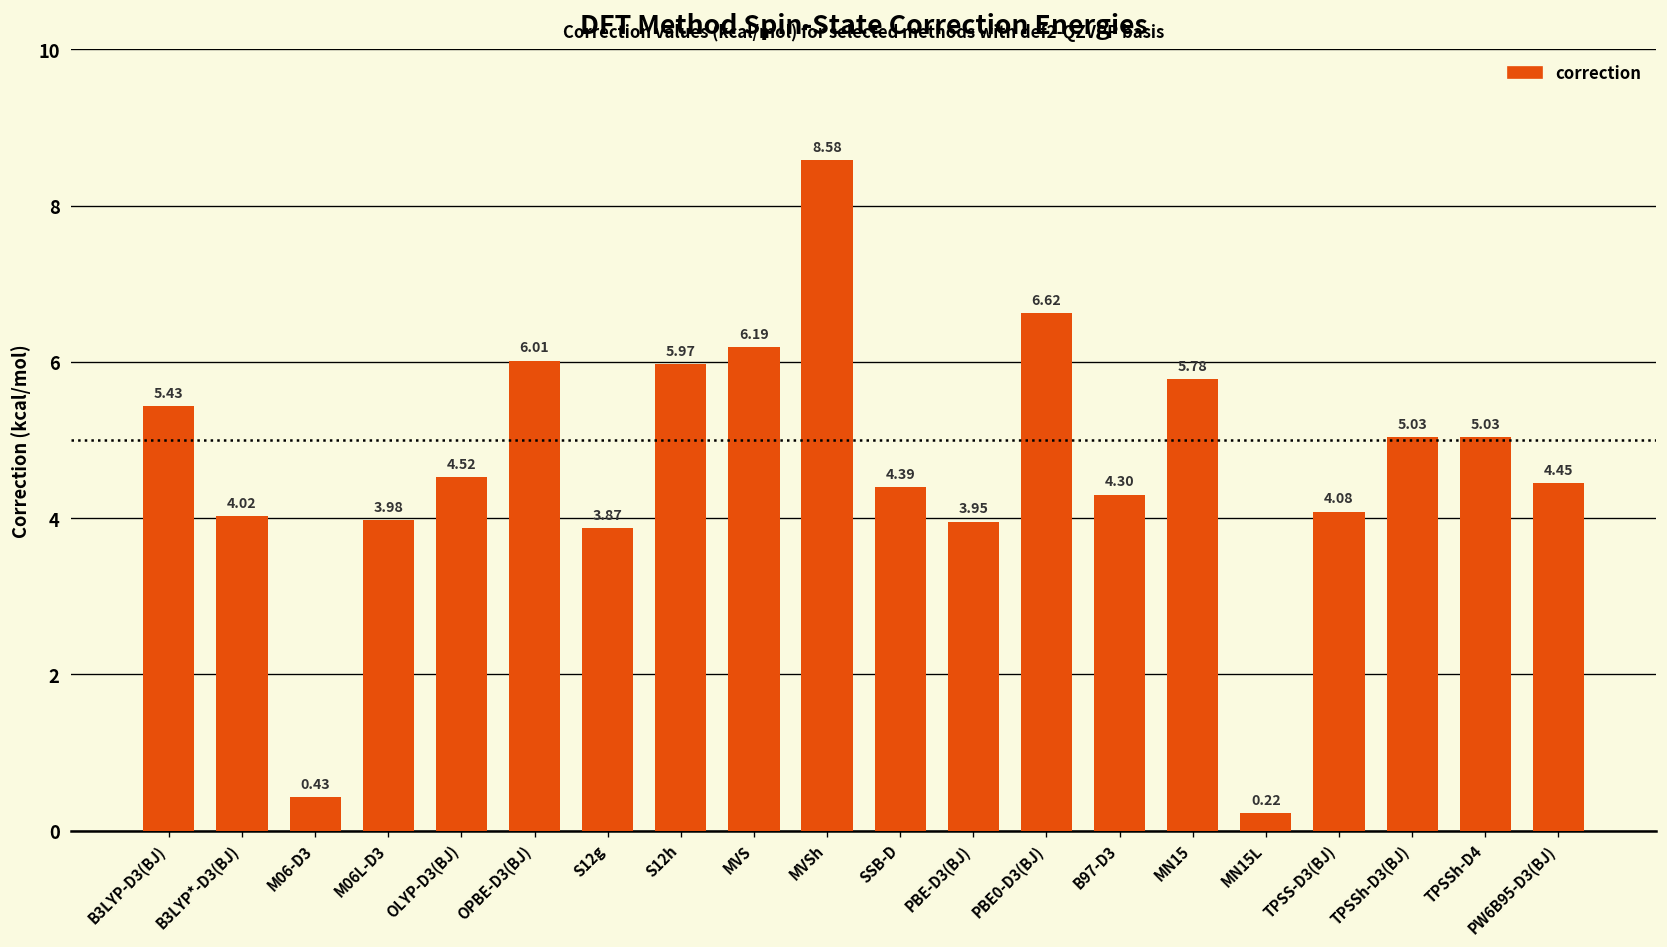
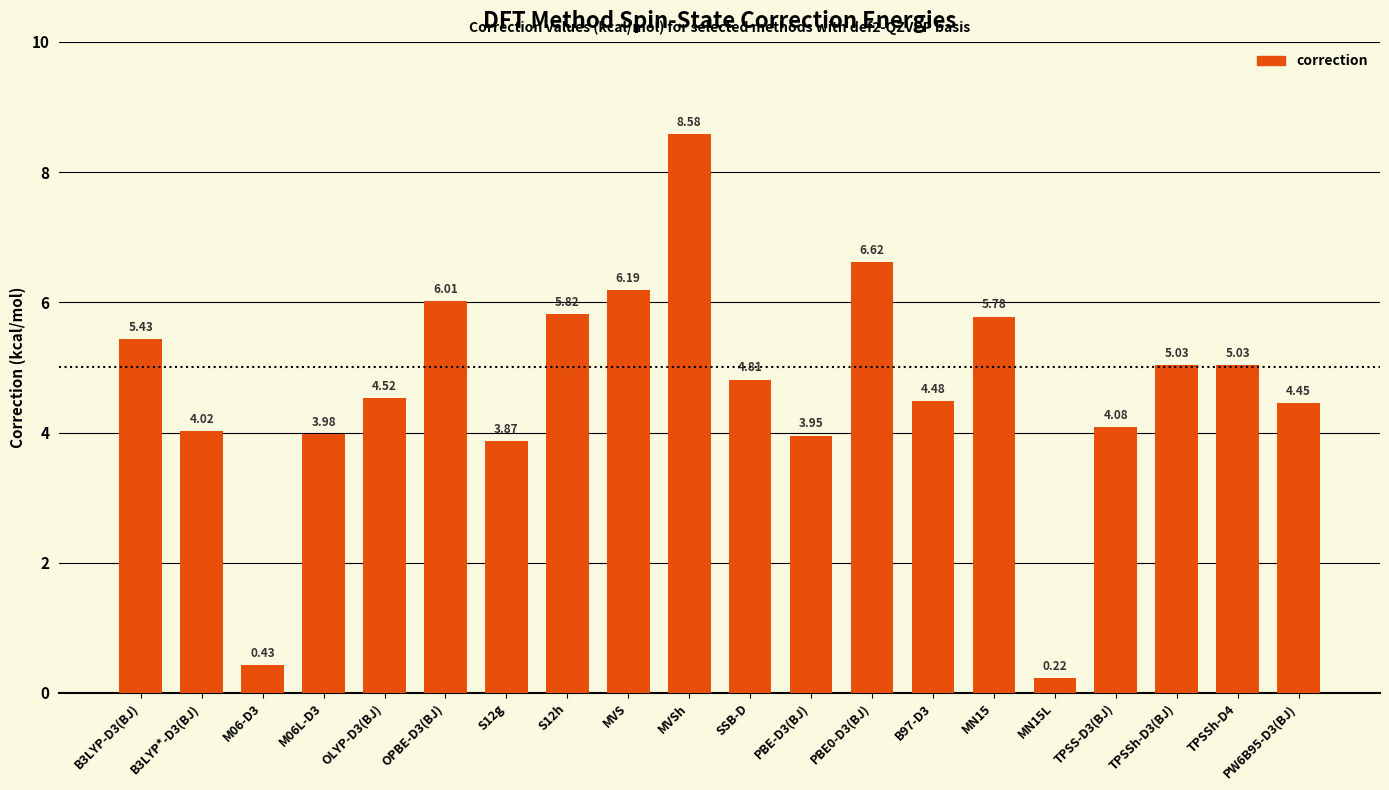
S12h: 5.97 -> 5.82
SSB-D: 4.39 -> 4.81
B97-D3: 4.30 -> 4.48
